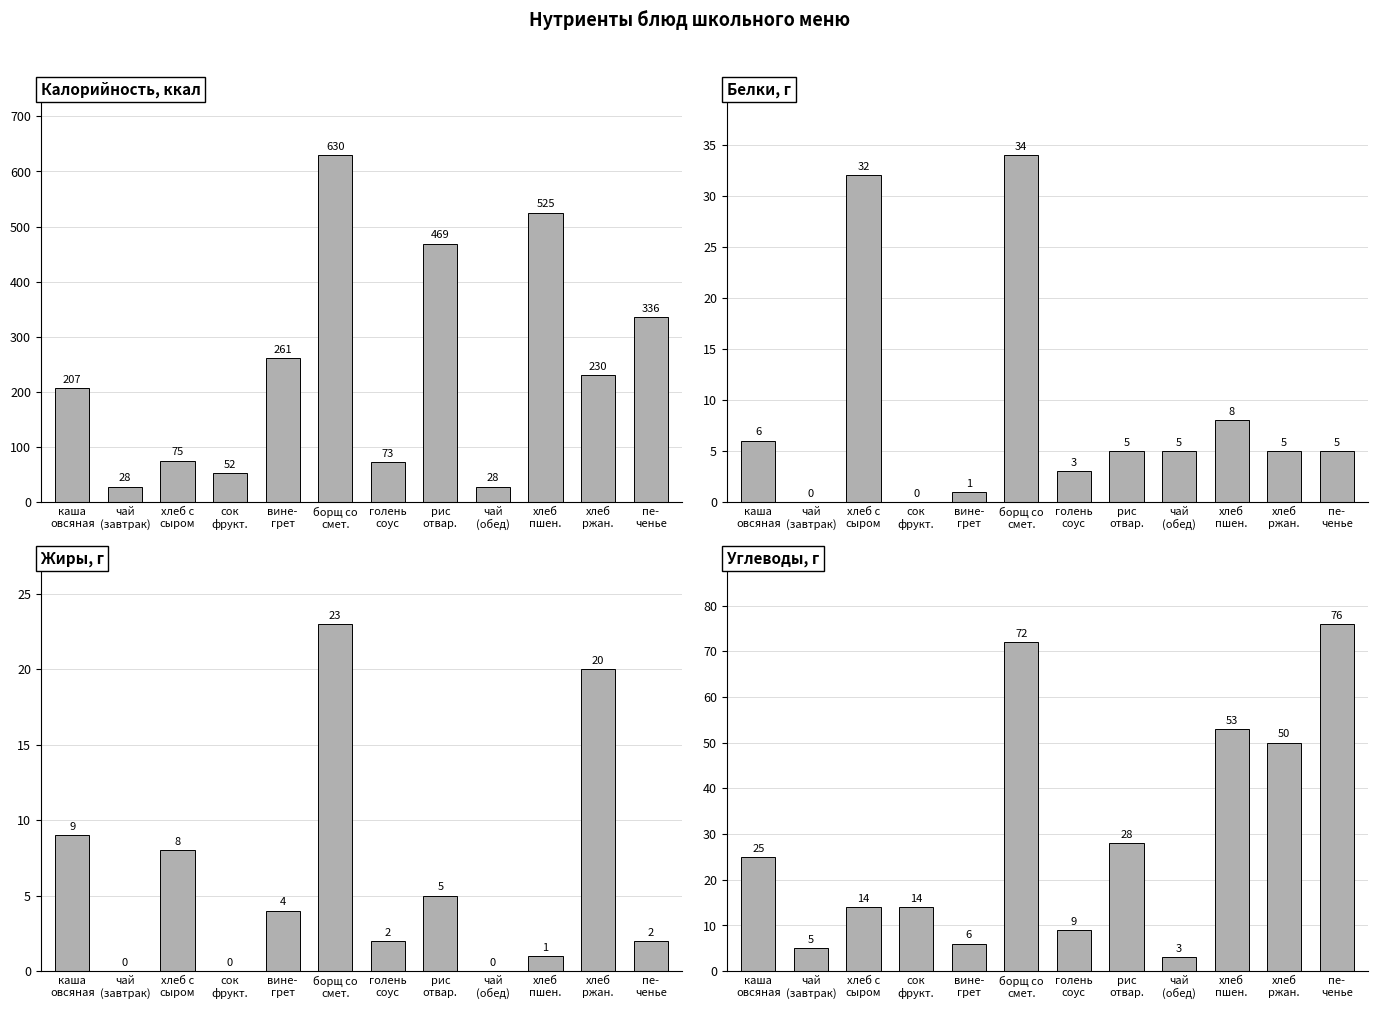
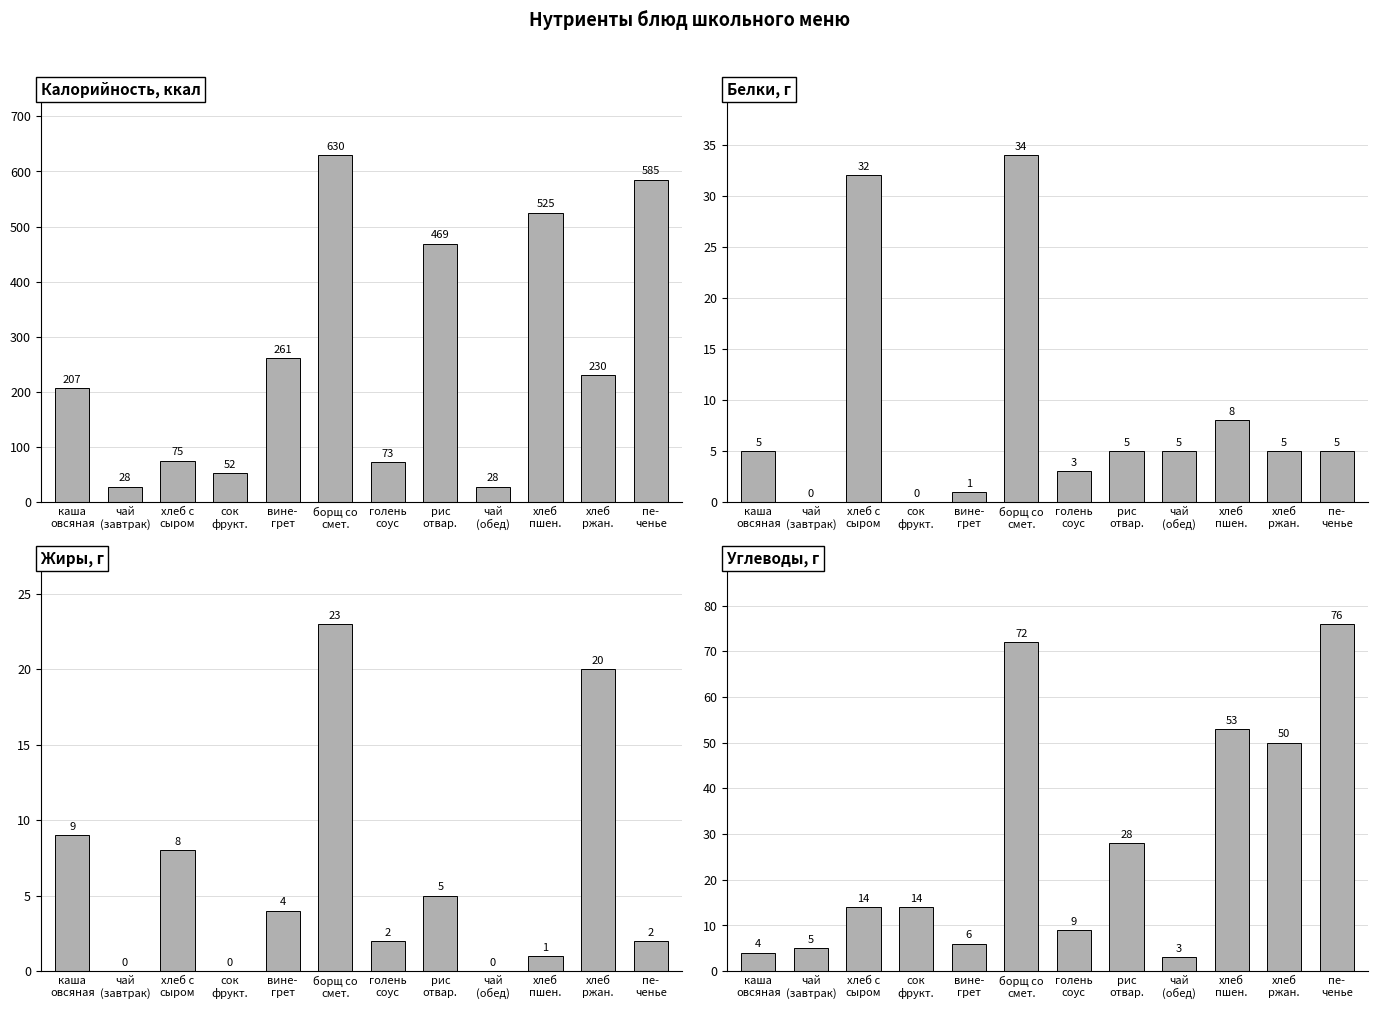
Калорийность, ккал, пе- ченье: 336 -> 585
Белки, г, каша овсяная: 6 -> 5
Углеводы, г, каша овсяная: 25 -> 4
